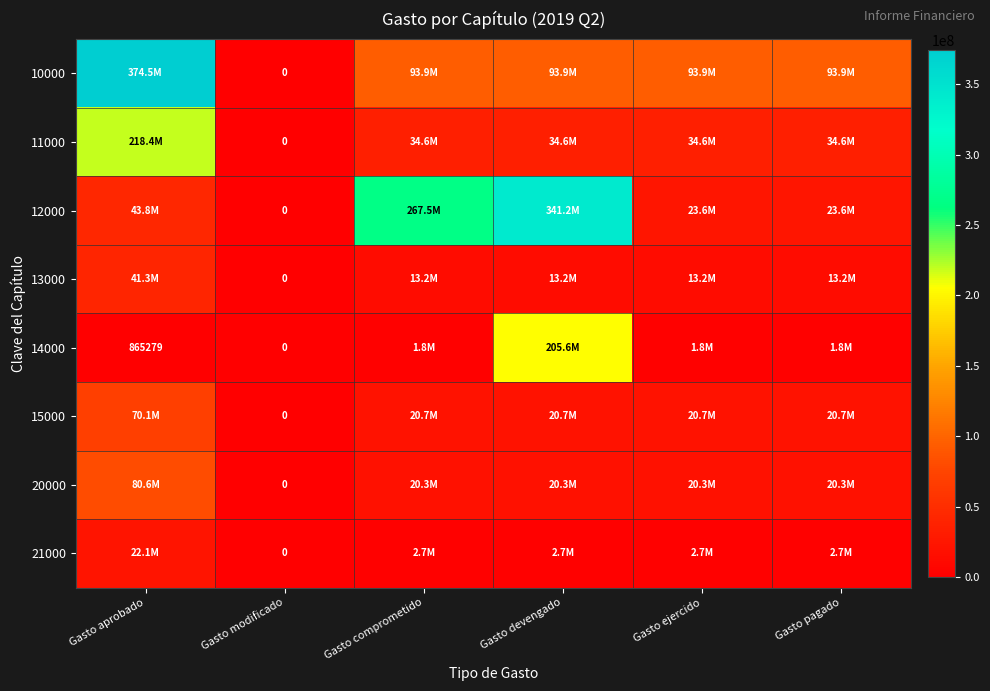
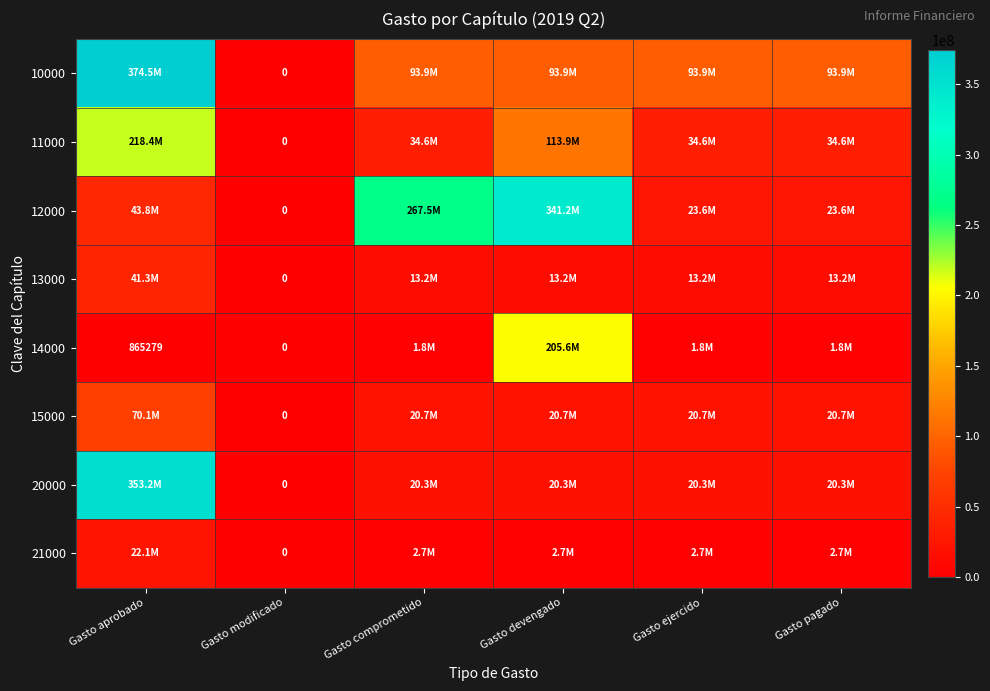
11000, Gasto devengado: 34.6M -> 113.9M
20000, Gasto aprobado: 80.6M -> 353.2M
